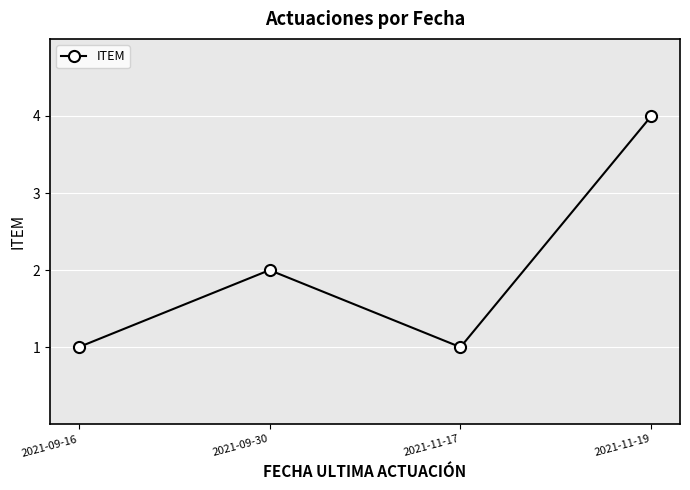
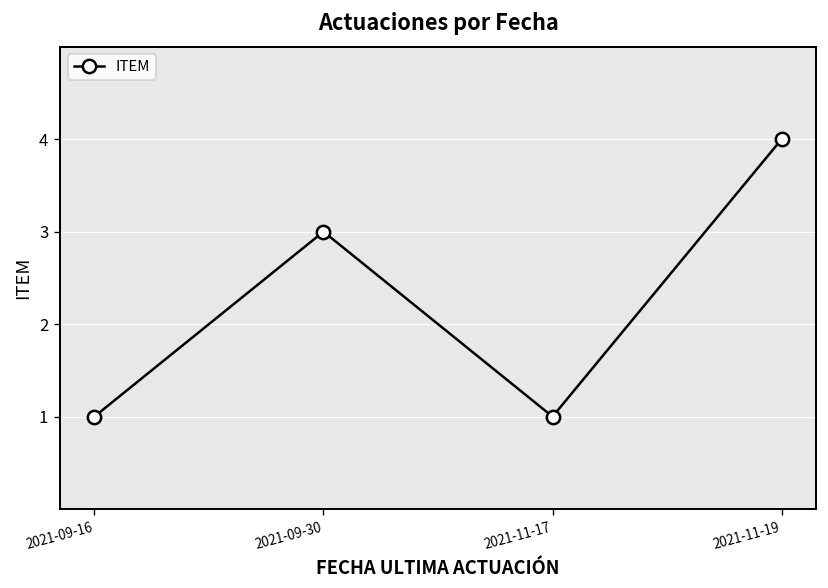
2021-09-30: 2 -> 3
